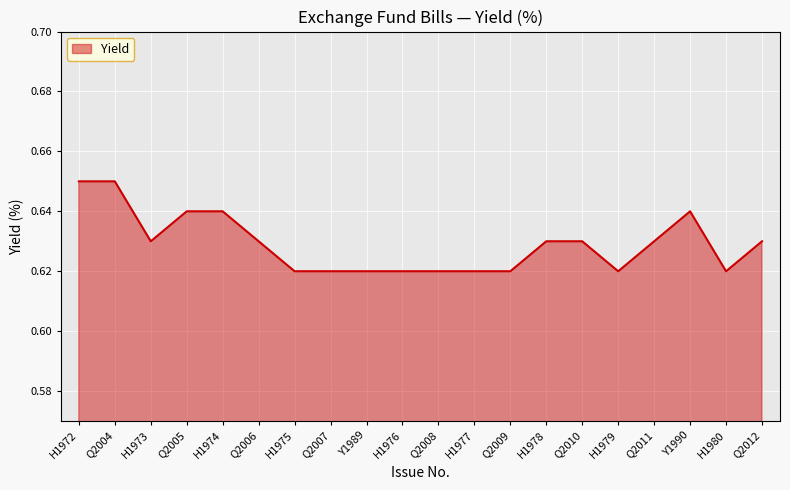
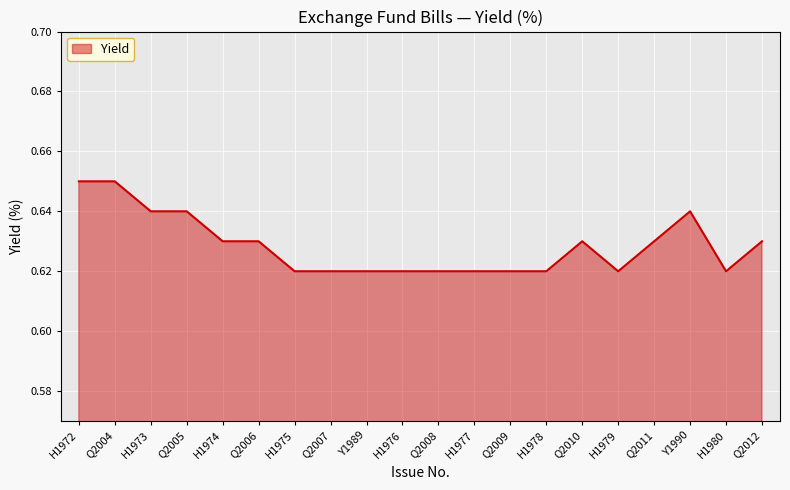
H1973: 0.63 -> 0.64
H1974: 0.64 -> 0.63
H1978: 0.63 -> 0.62
